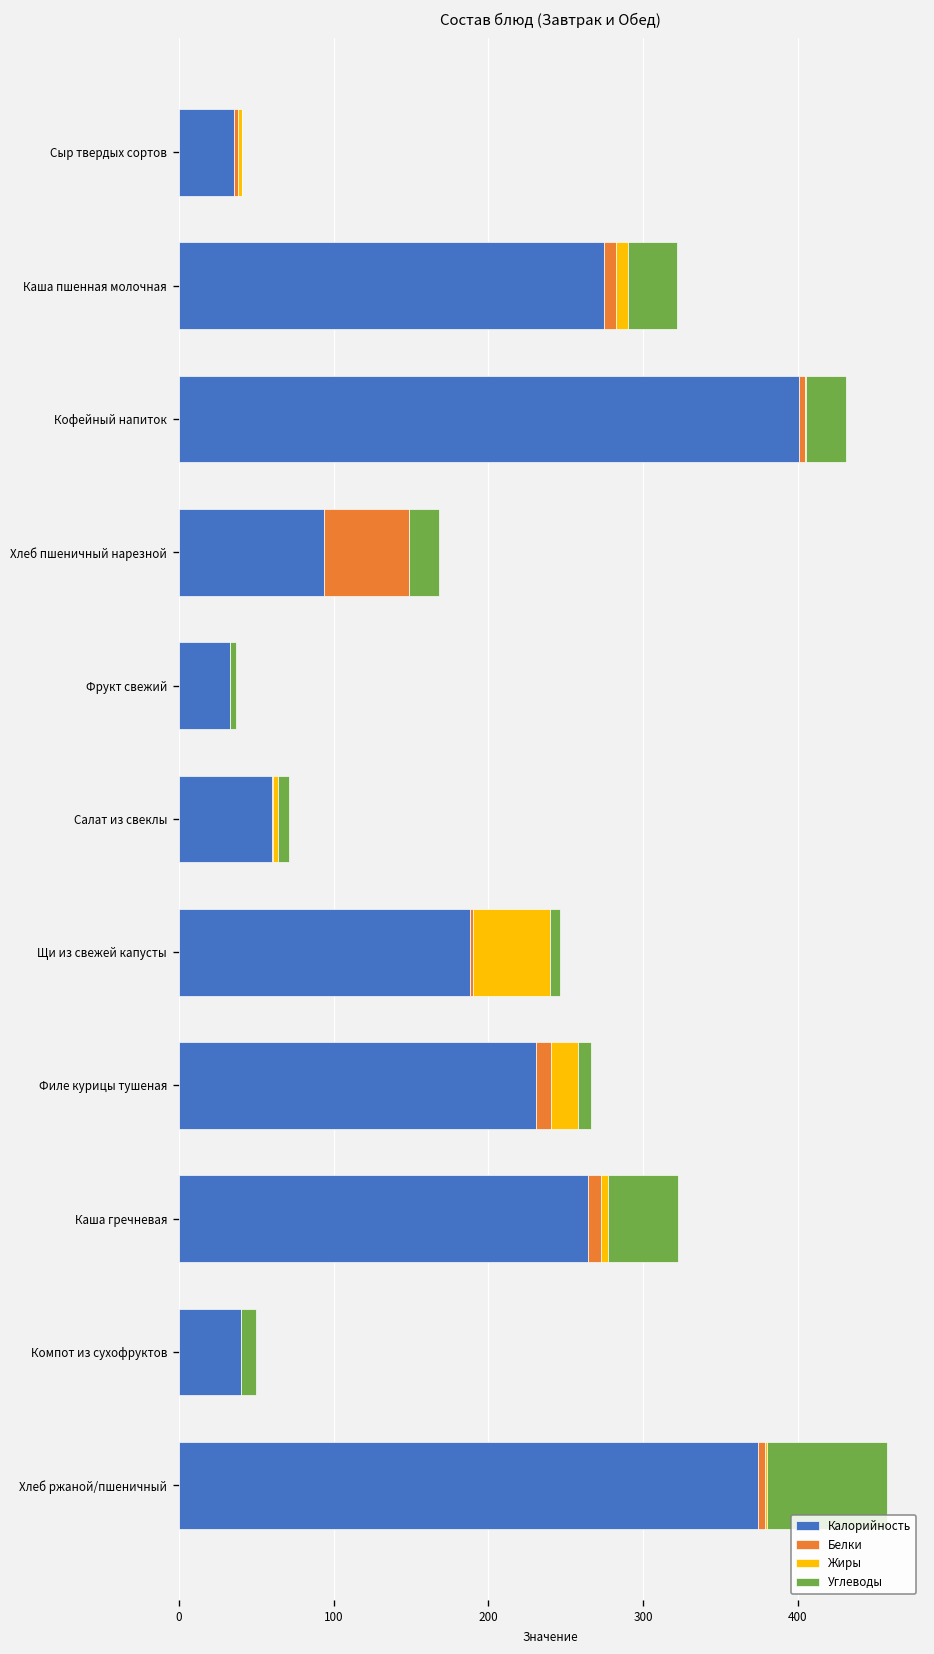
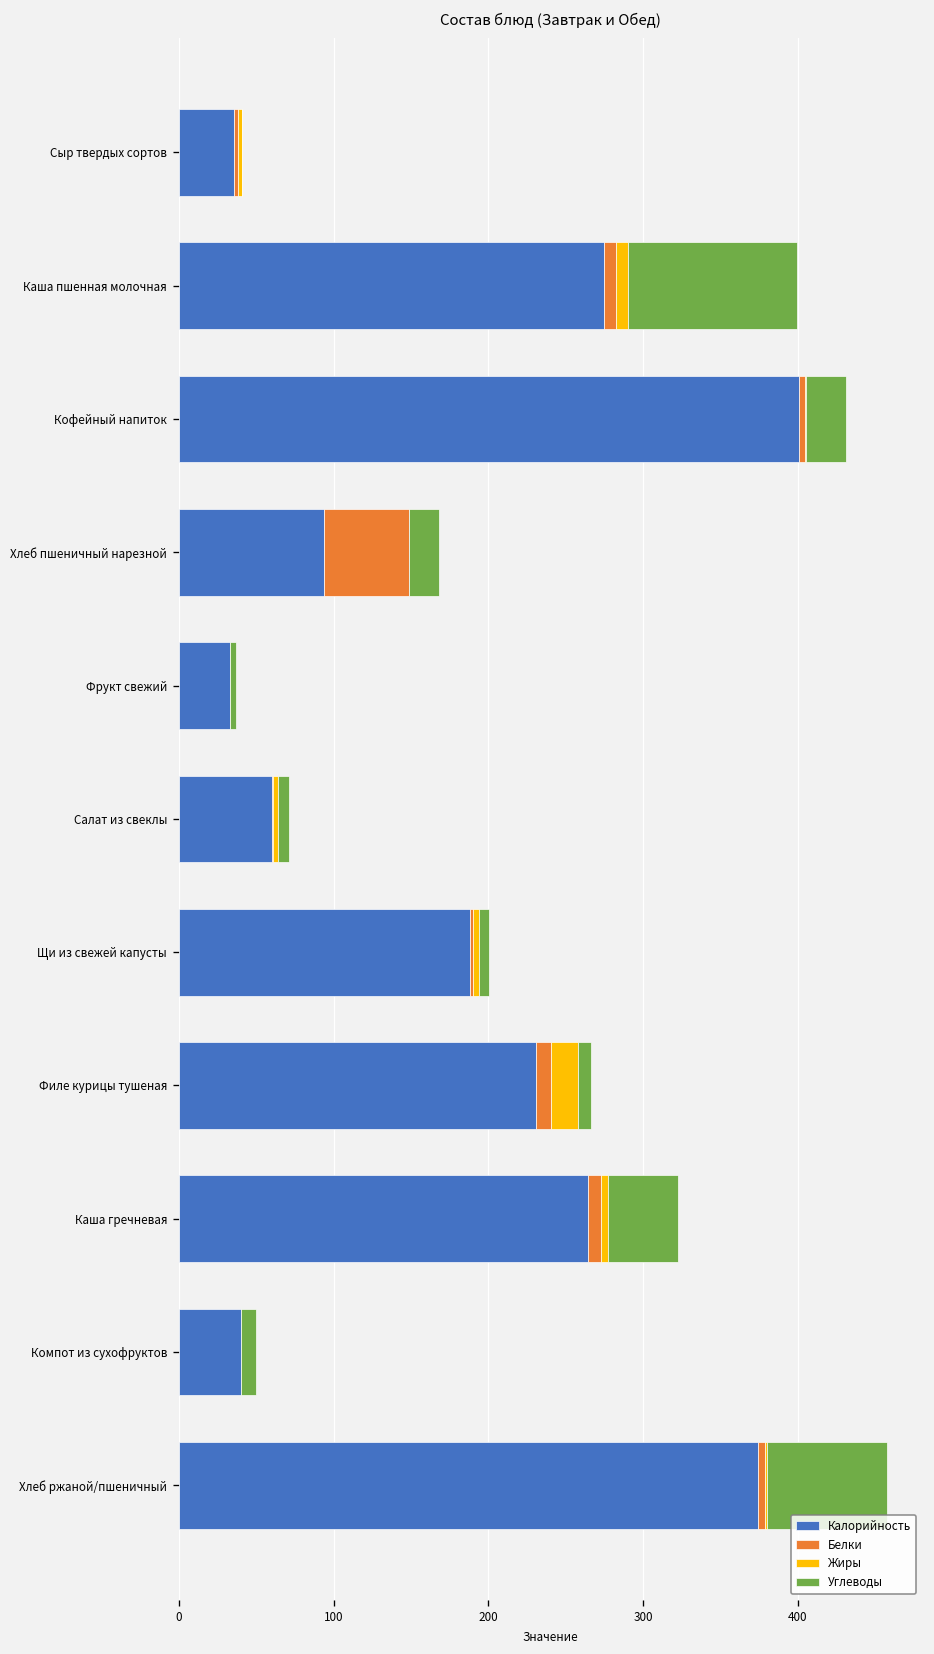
Углеводы, Каша пшенная молочная: 31 -> 109
Жиры, Щи из свежей капусты: 50 -> 4
